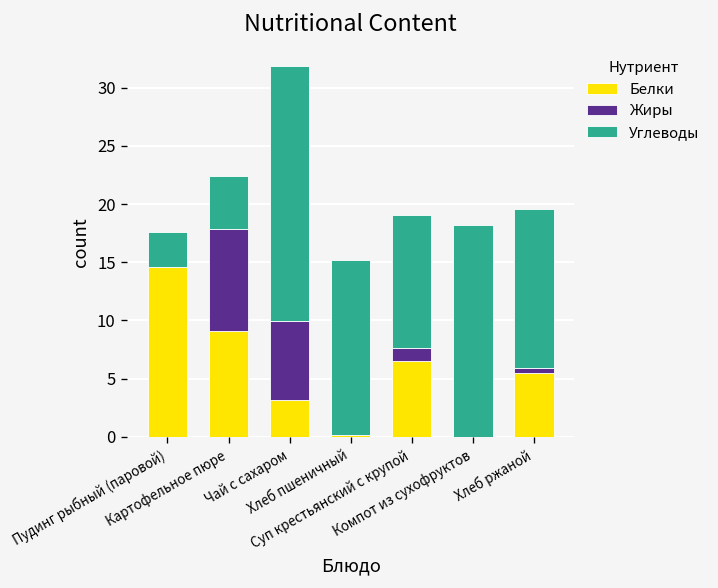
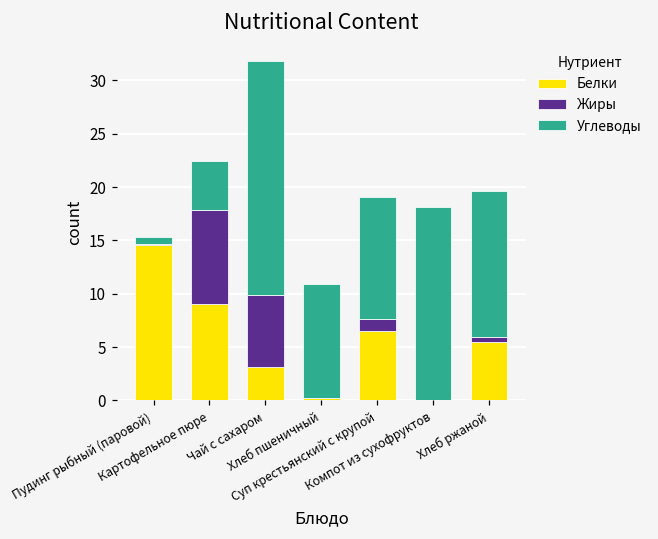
Углеводы, Пудинг рыбный (паровой): 3 -> 1
Углеводы, Хлеб пшеничный: 15 -> 11
